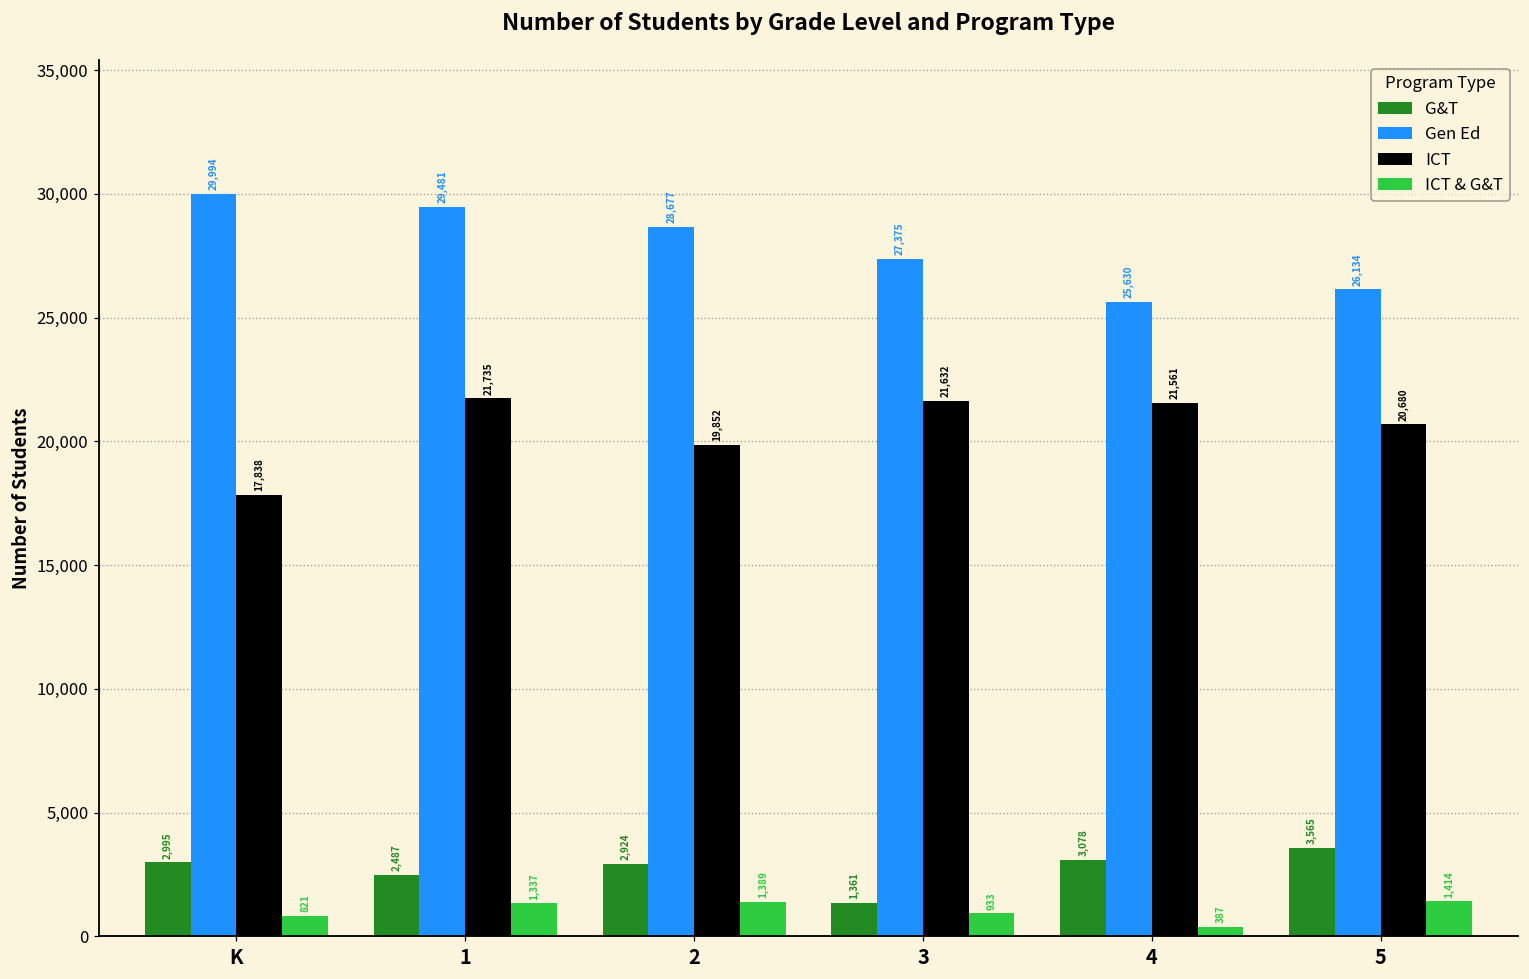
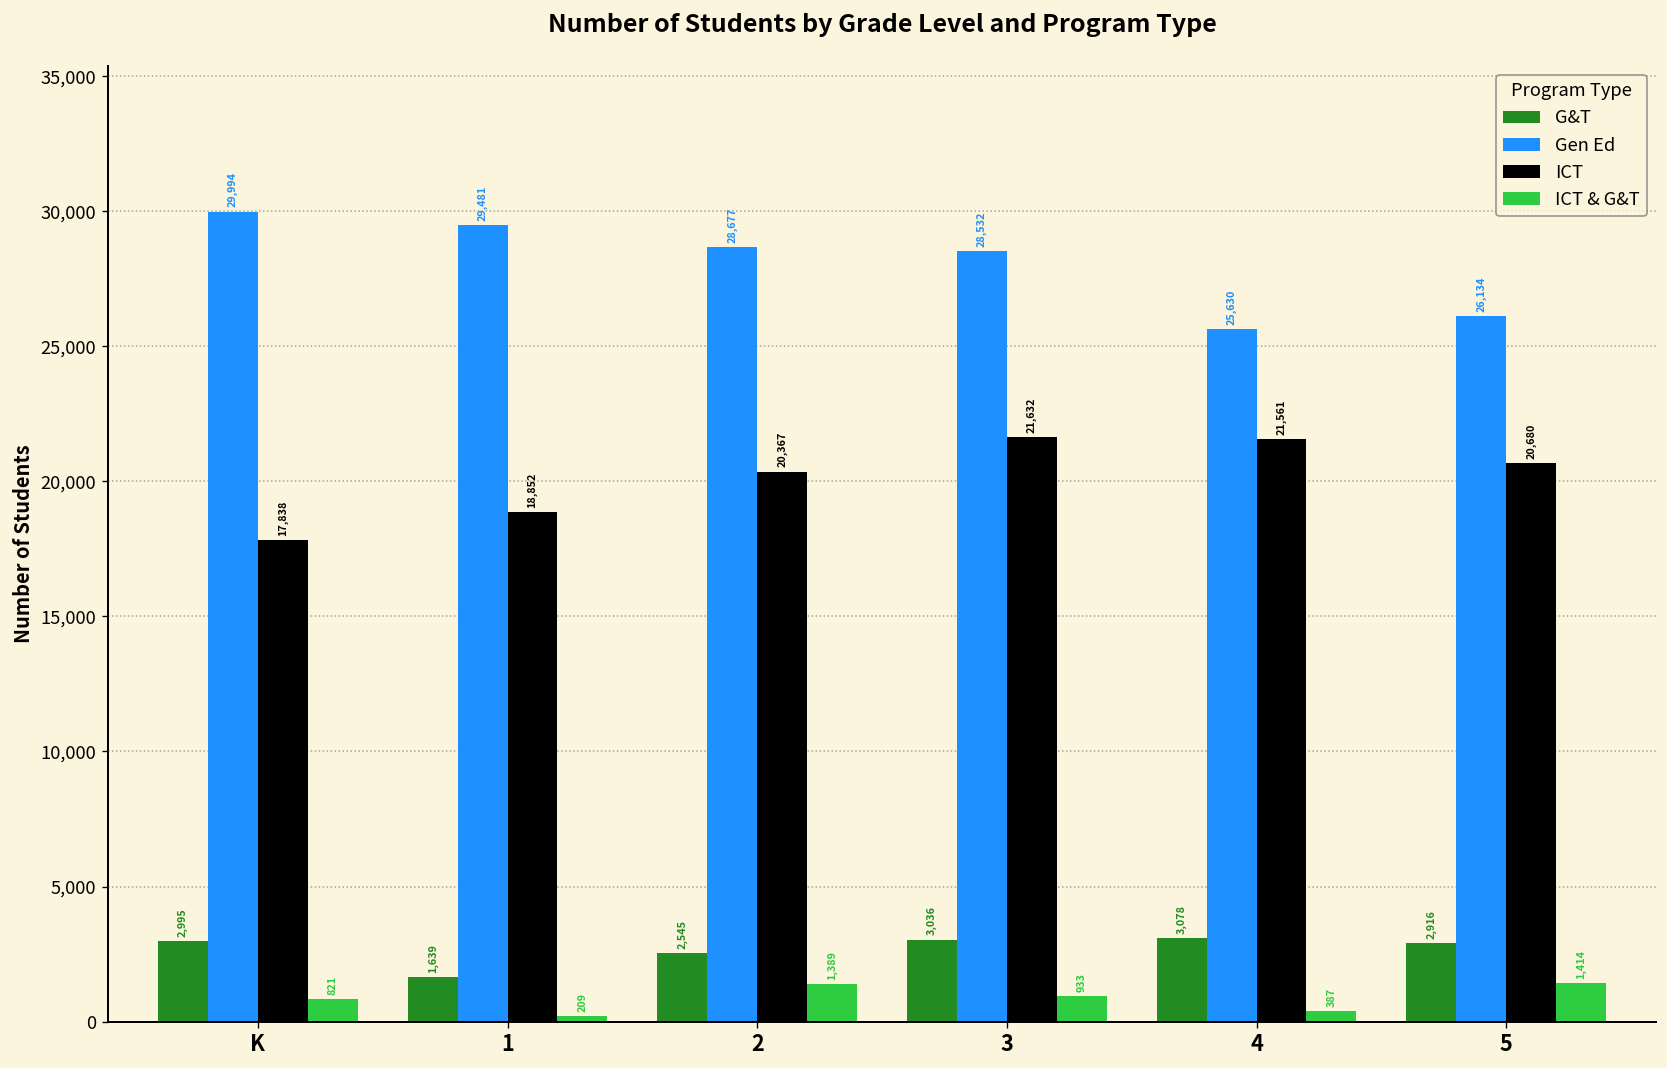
G&T, 1: 2,487 -> 1,639
ICT, 1: 21,735 -> 18,852
ICT & G&T, 1: 1,337 -> 209
G&T, 2: 2,924 -> 2,545
ICT, 2: 19,852 -> 20,367
G&T, 3: 1,361 -> 3,036
Gen Ed, 3: 27,375 -> 28,532
G&T, 5: 3,565 -> 2,916
